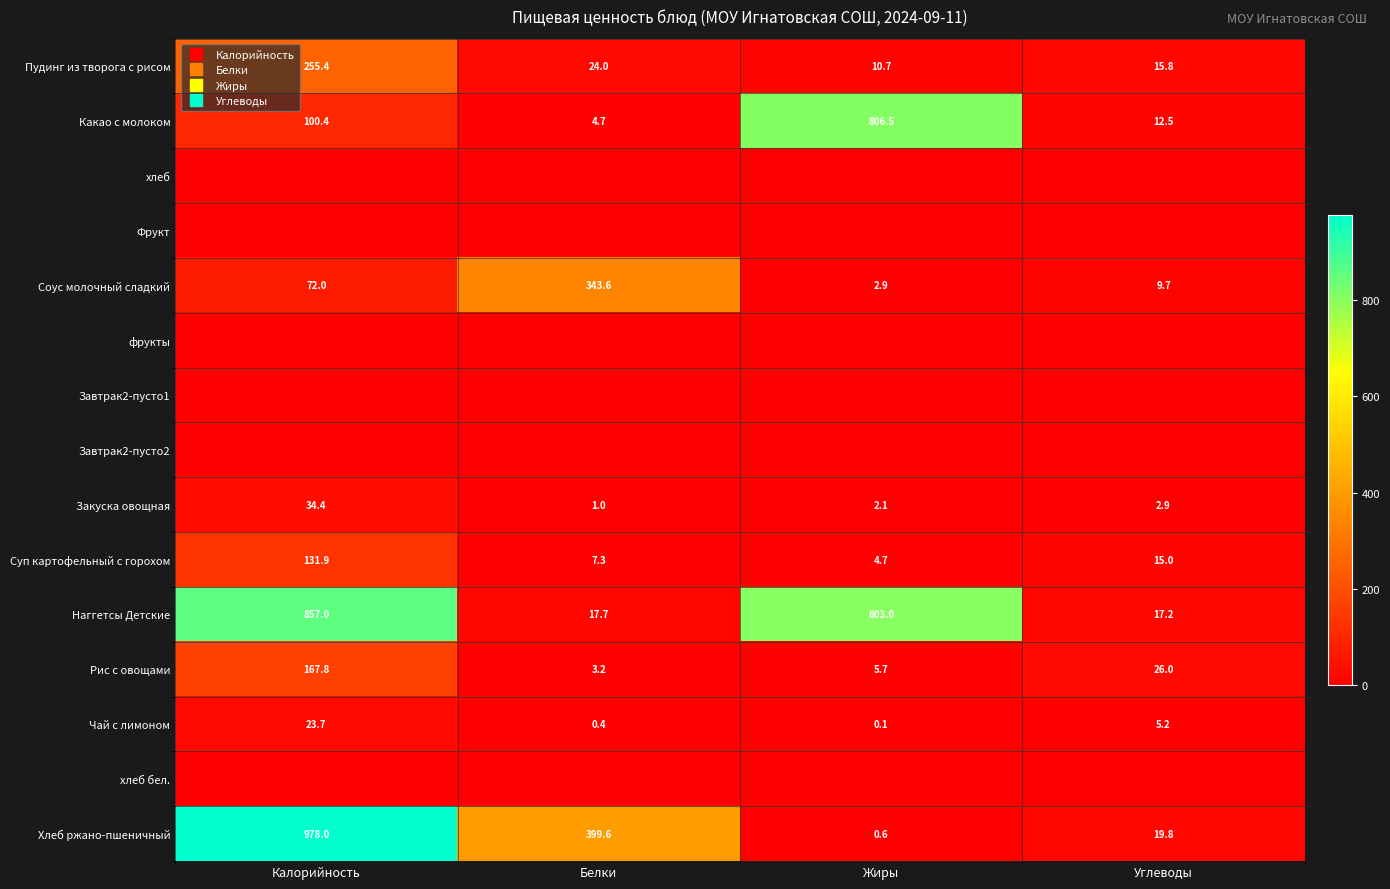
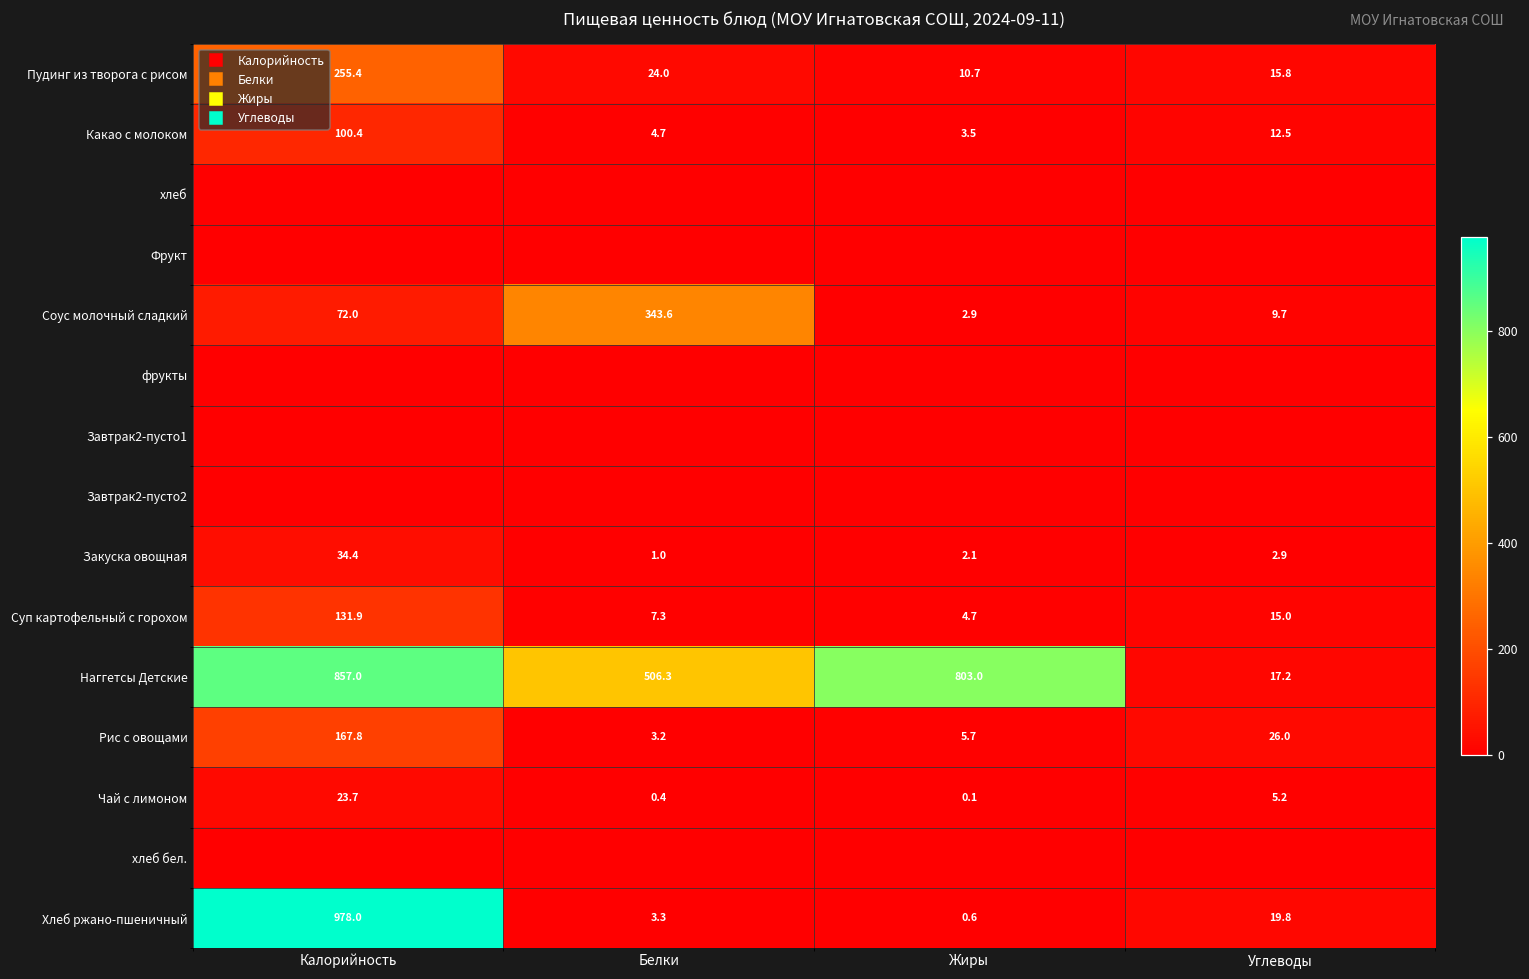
Какао с молоком, Жиры: 806.5 -> 3.5
Наггетсы Детские, Белки: 17.7 -> 506.3
Хлеб ржано-пшеничный, Белки: 399.6 -> 3.3
